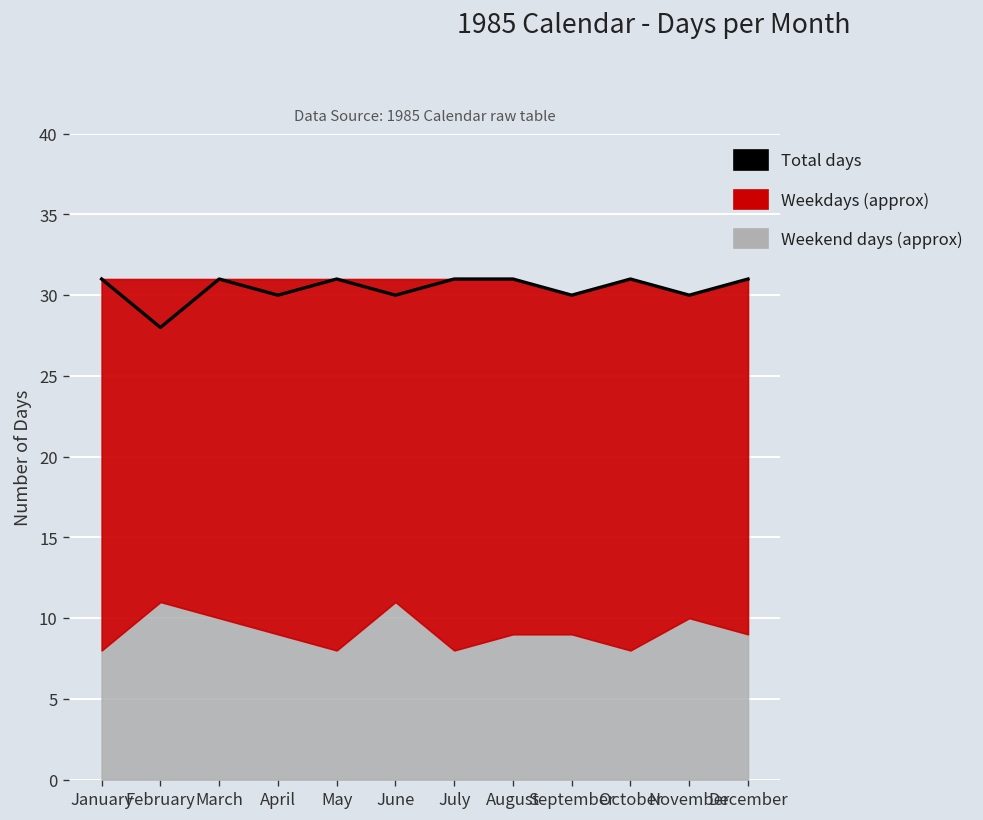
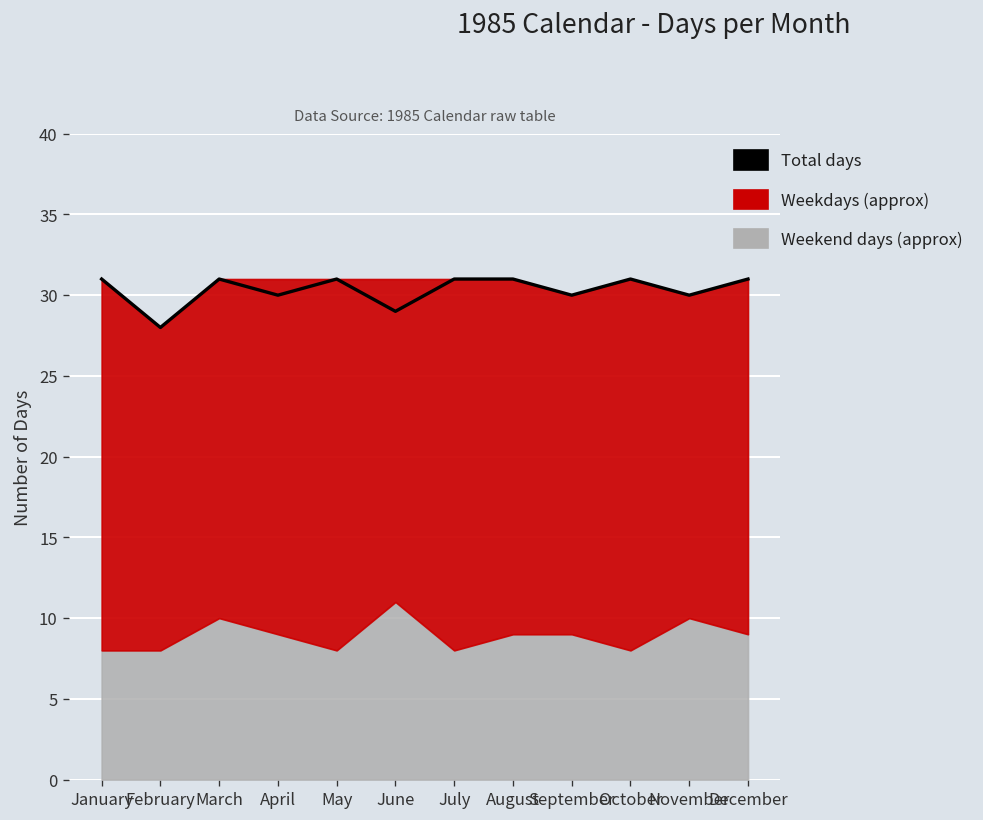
Weekend days (approx), February: 11 -> 8
Total days, June: 30 -> 29
